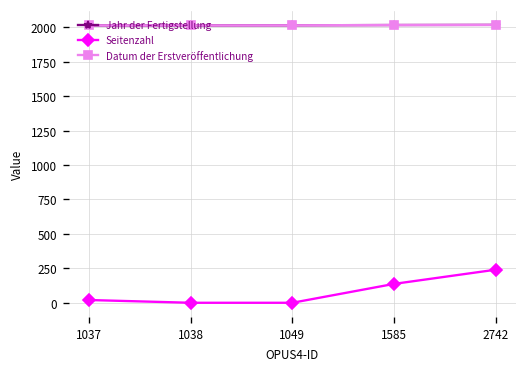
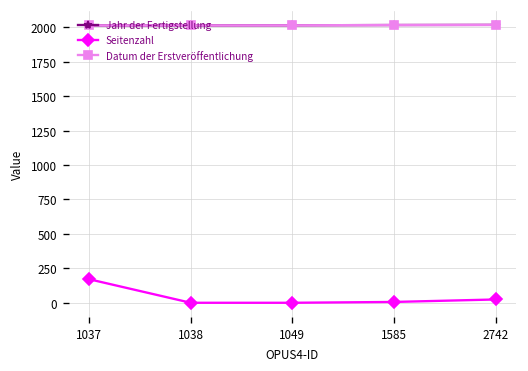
Seitenzahl, 1037: 20 -> 170
Seitenzahl, 1585: 140 -> 10
Seitenzahl, 2742: 240 -> 20
